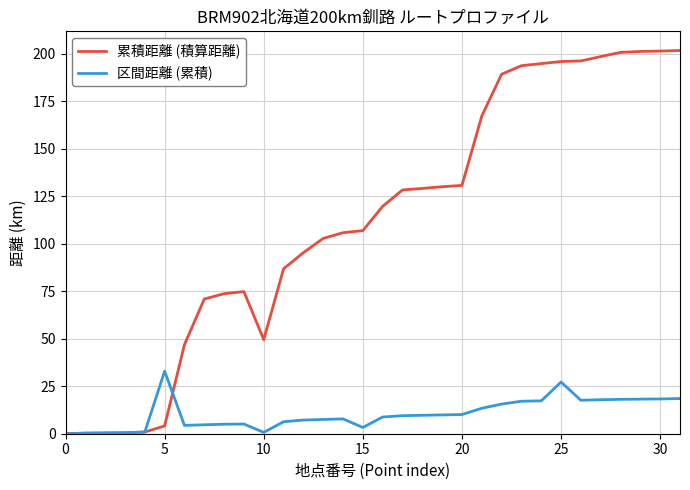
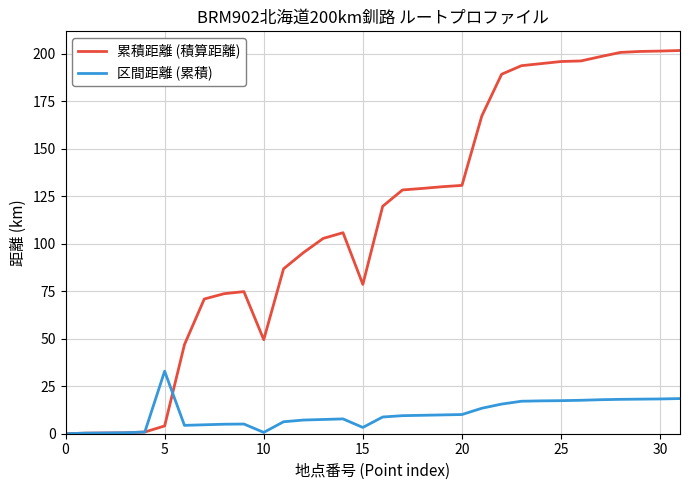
累積距離 (積算距離), 15: 107 -> 79
区間距離 (累積), 25: 27 -> 17
